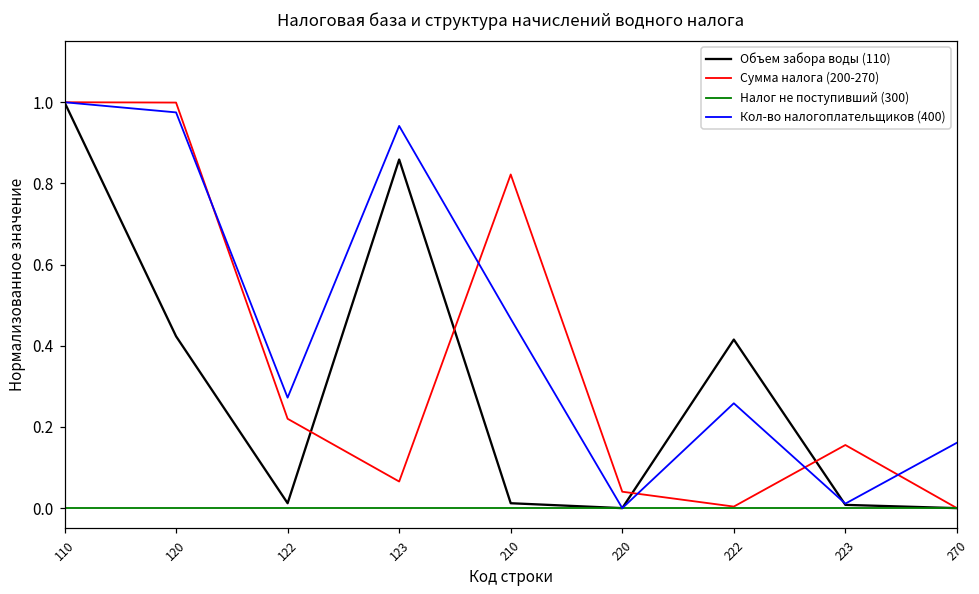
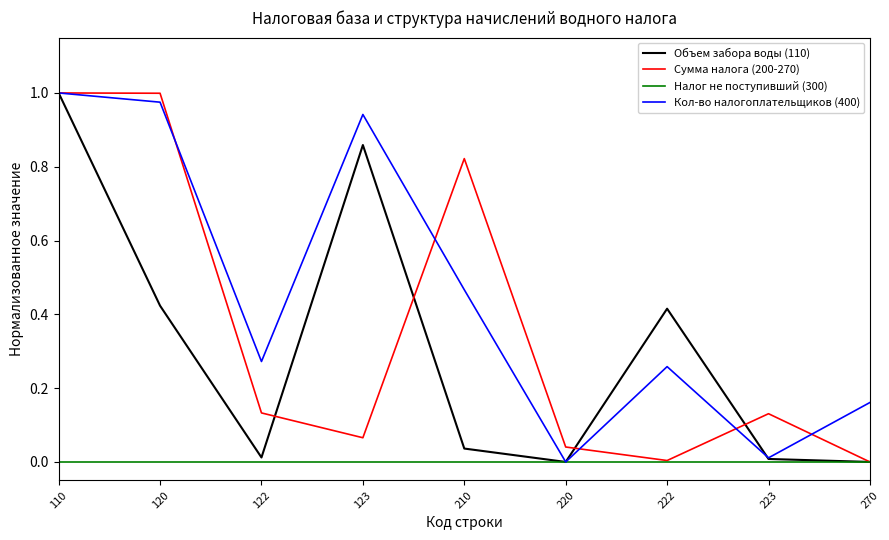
Сумма налога (200-270), 122: 0.22 -> 0.13
Объем забора воды (110), 210: 0.01 -> 0.04
Сумма налога (200-270), 223: 0.16 -> 0.13
